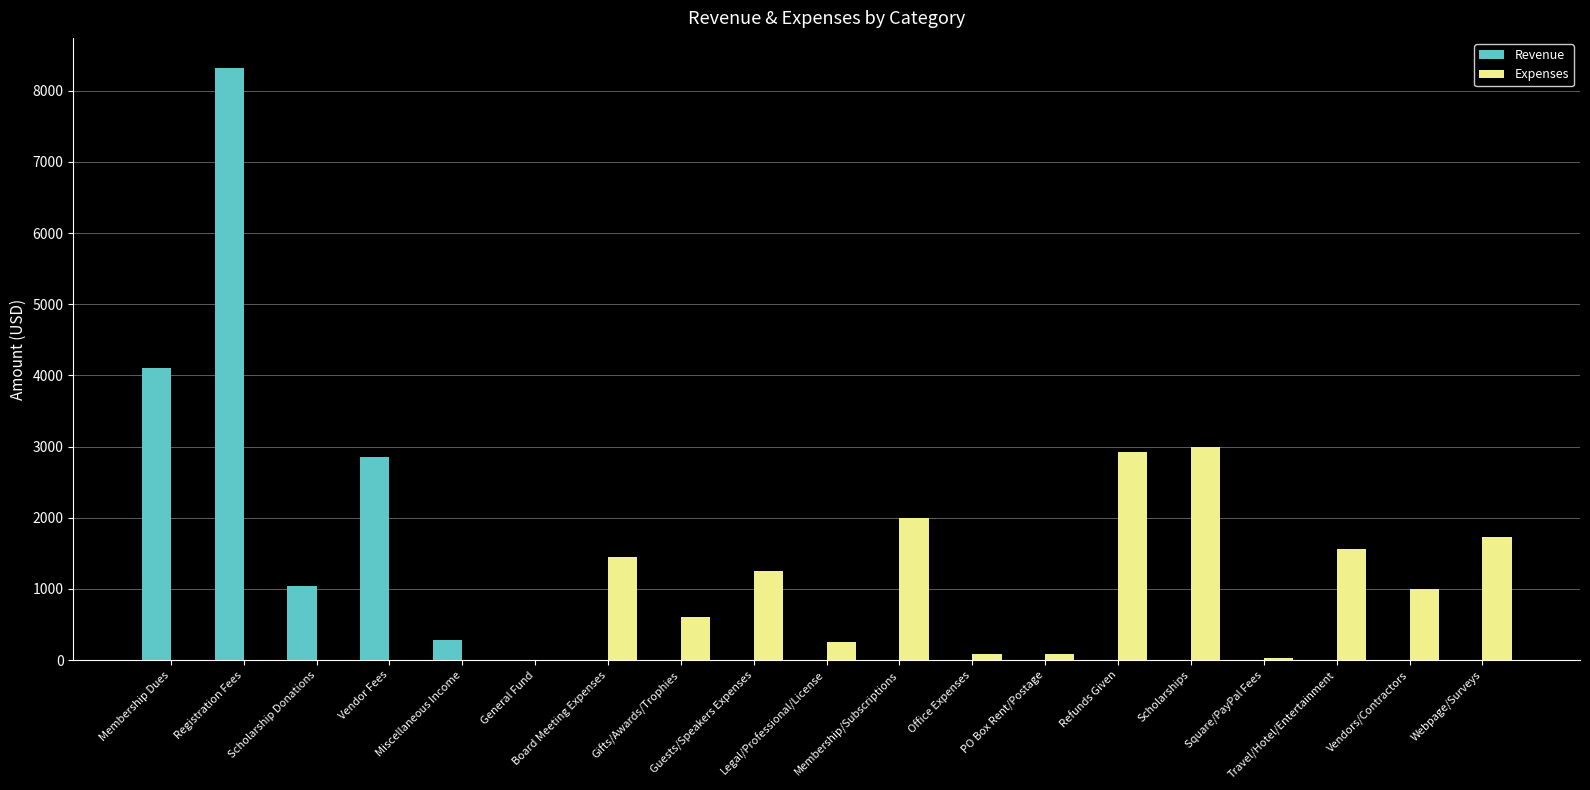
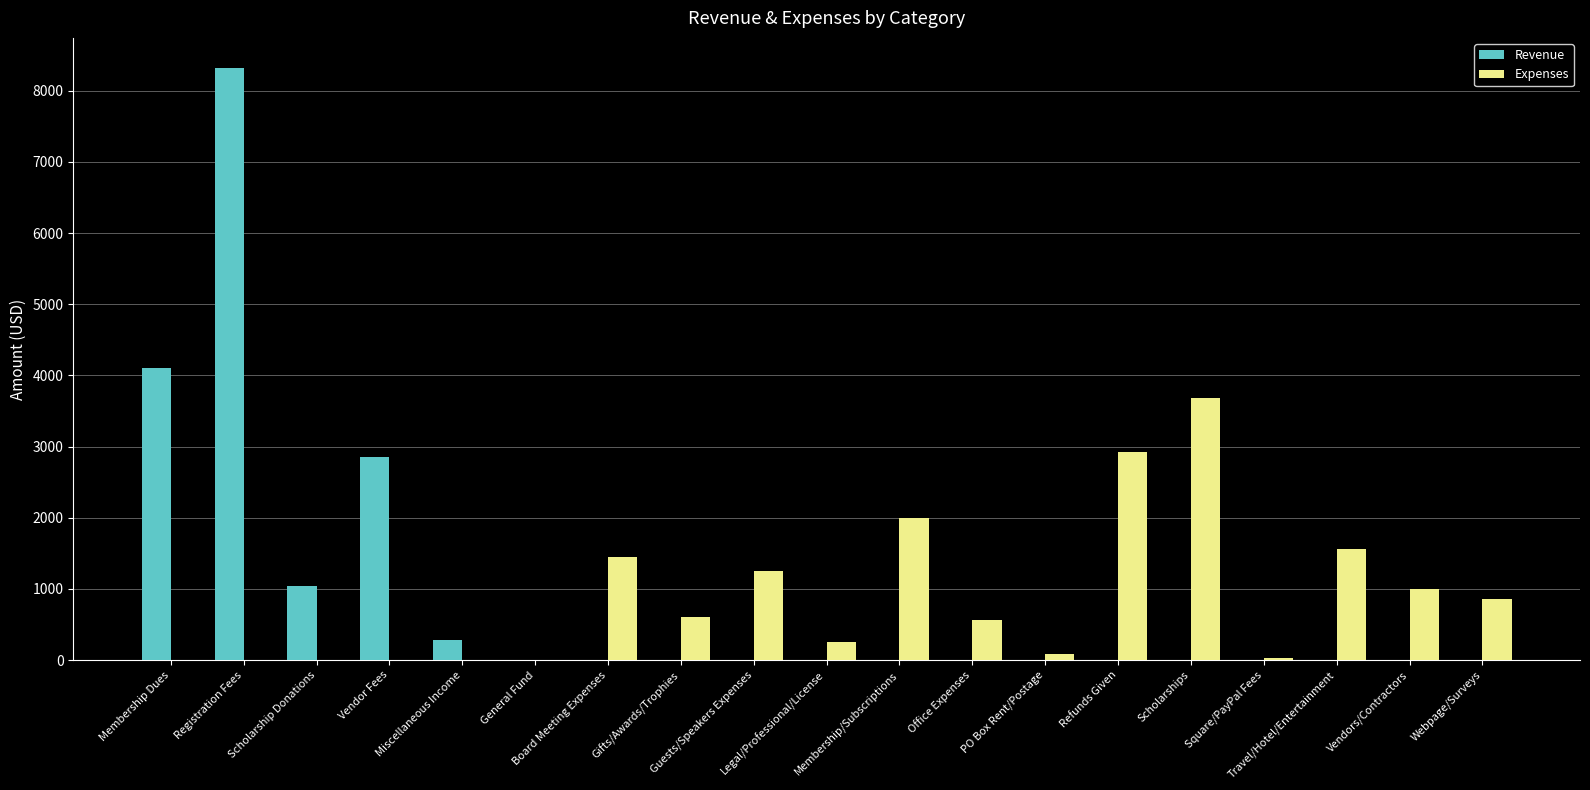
Expenses, Office Expenses: 100 -> 600
Expenses, Scholarships: 3000 -> 3700
Expenses, Webpage/Surveys: 1700 -> 900
